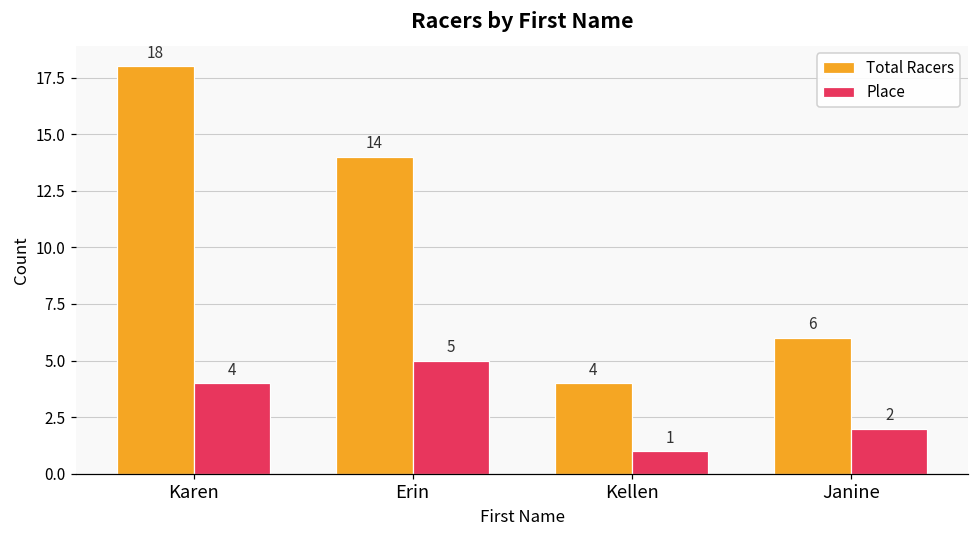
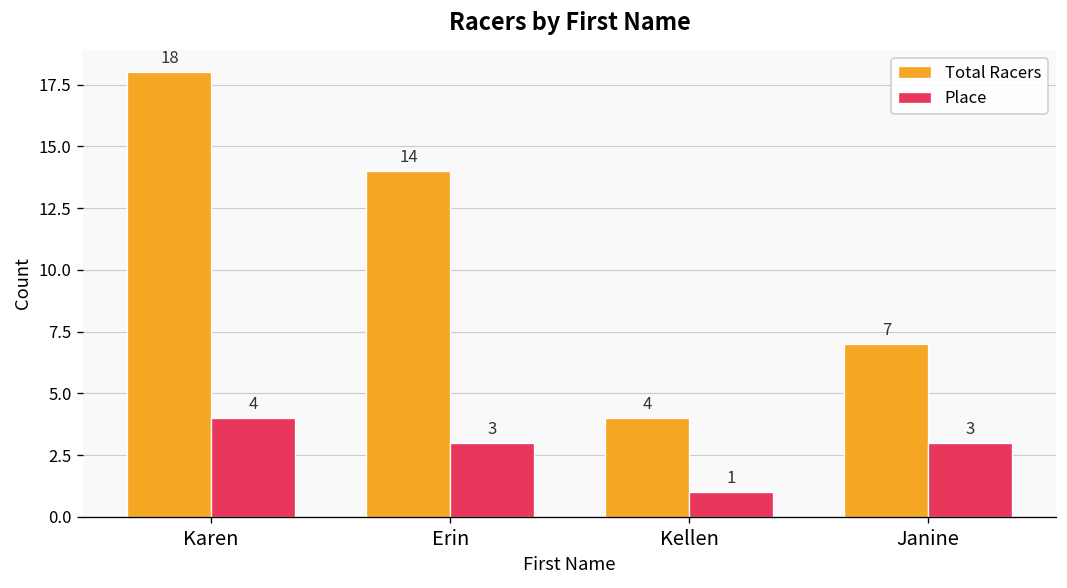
Place, Erin: 5 -> 3
Total Racers, Janine: 6 -> 7
Place, Janine: 2 -> 3
